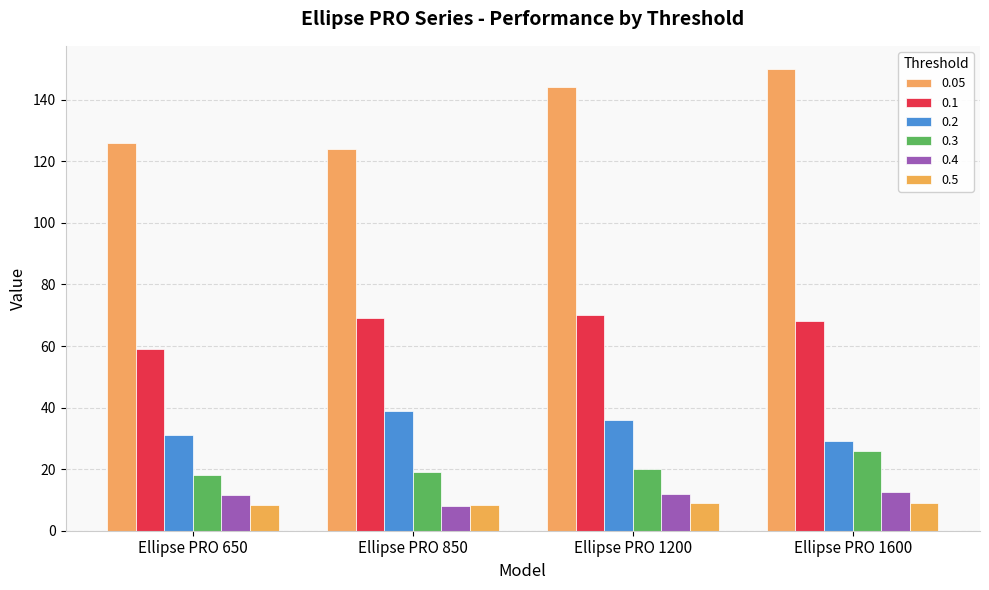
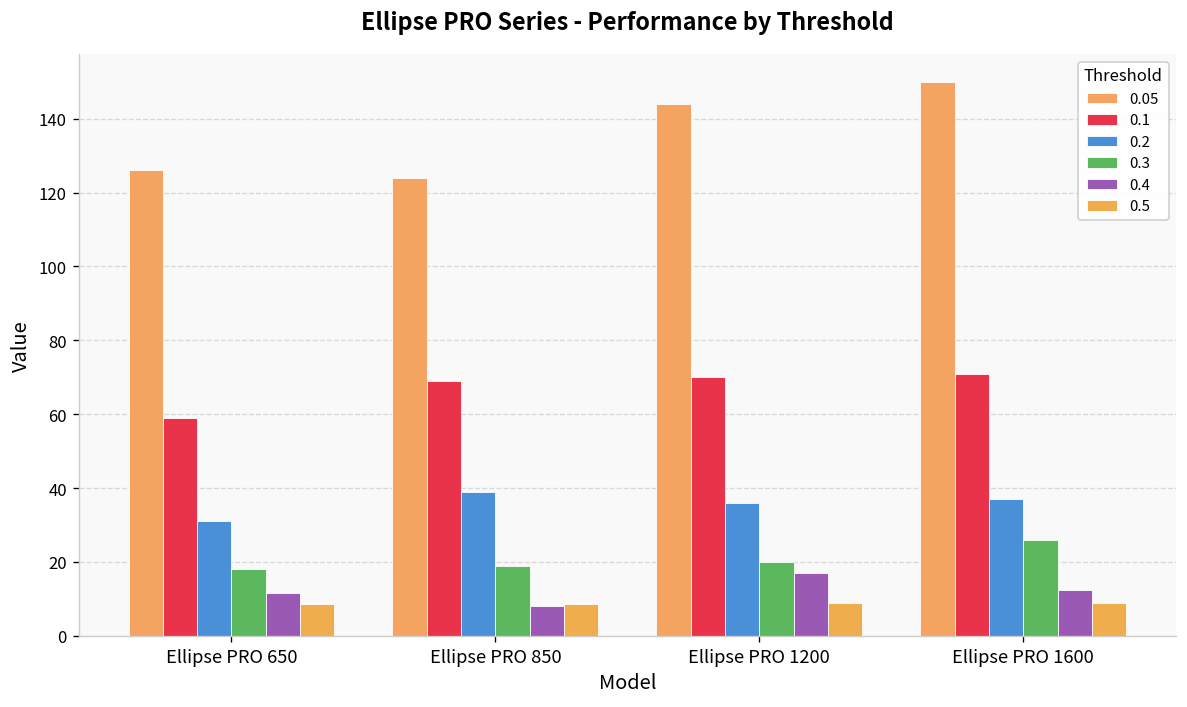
0.4, Ellipse PRO 1200: 12 -> 17
0.1, Ellipse PRO 1600: 68 -> 71
0.2, Ellipse PRO 1600: 29 -> 37
